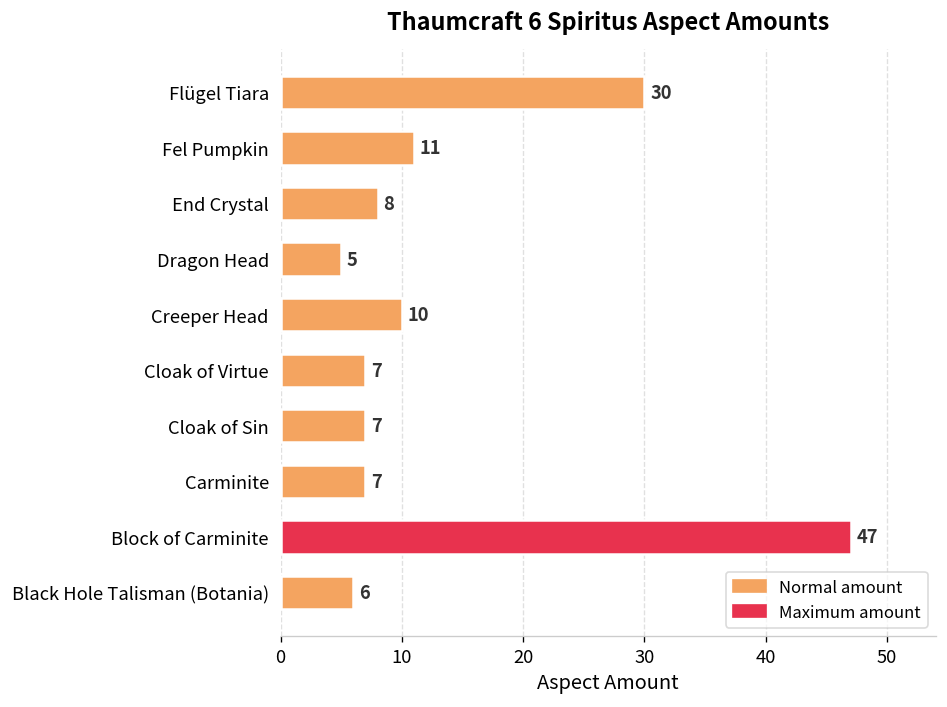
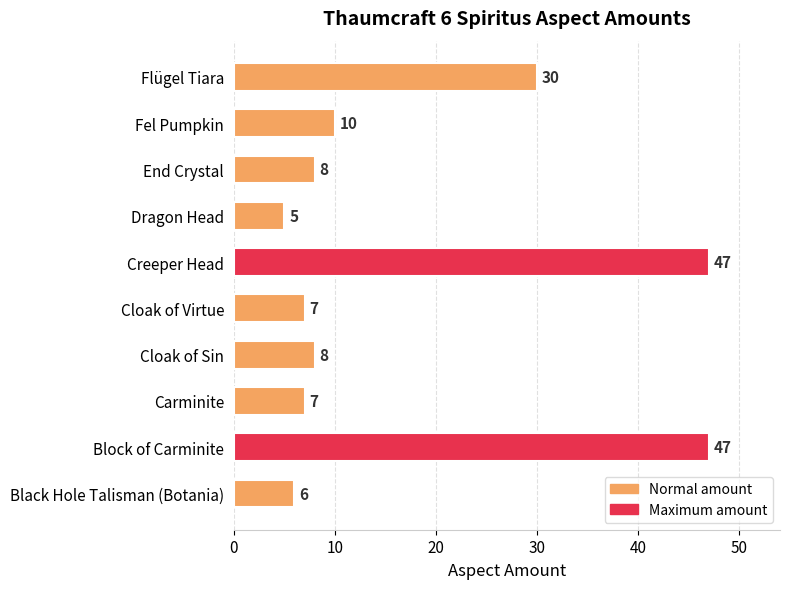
Fel Pumpkin: 11 -> 10
Creeper Head: 10 -> 47
Cloak of Sin: 7 -> 8
